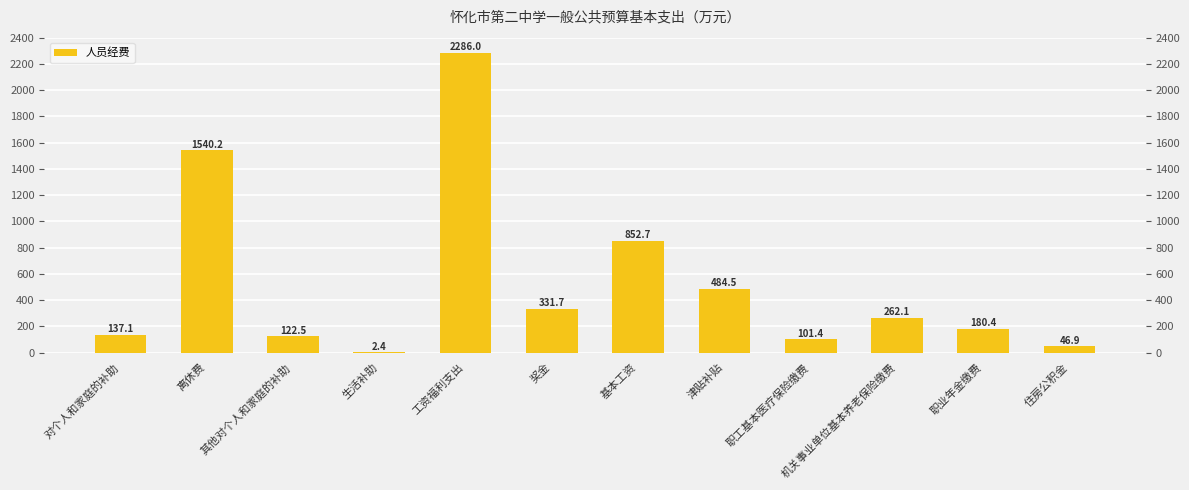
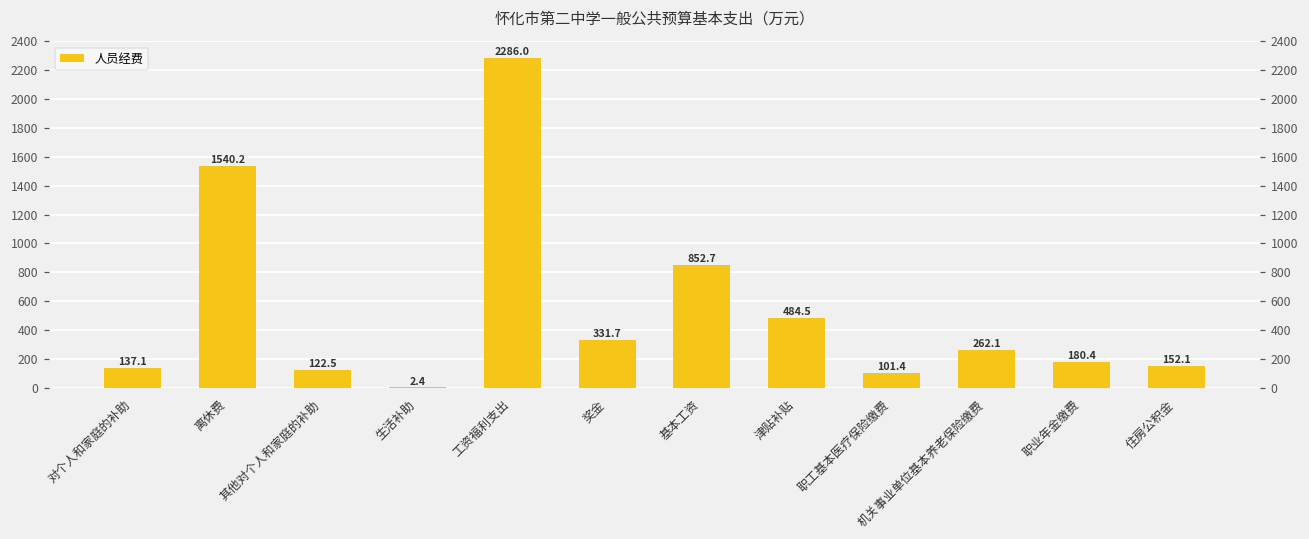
住房公积金: 46.9 -> 152.1
